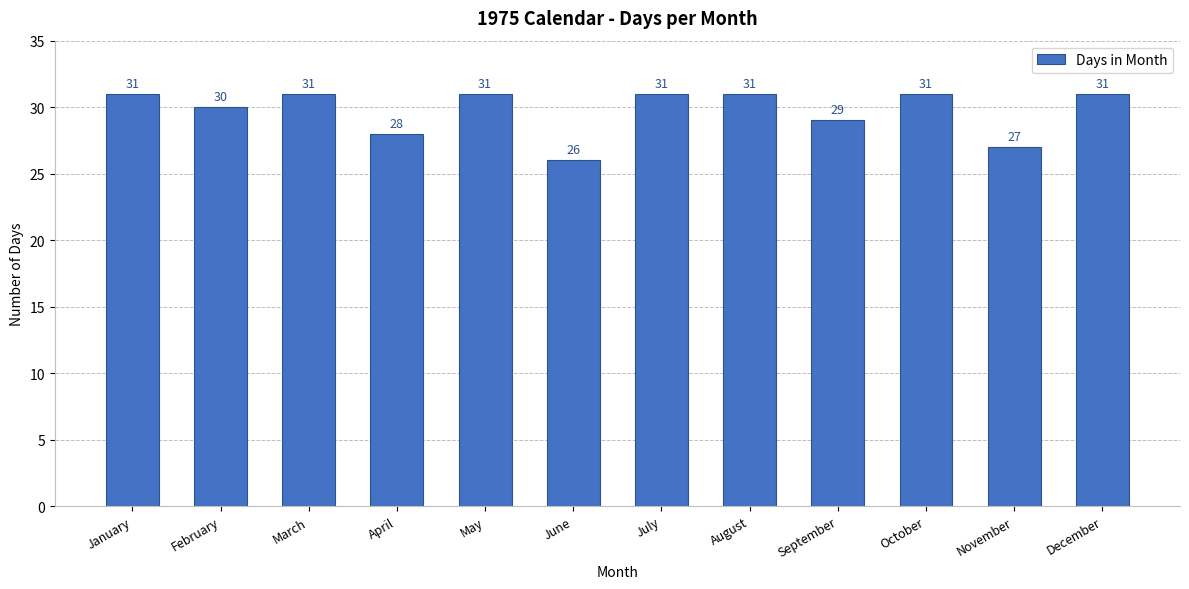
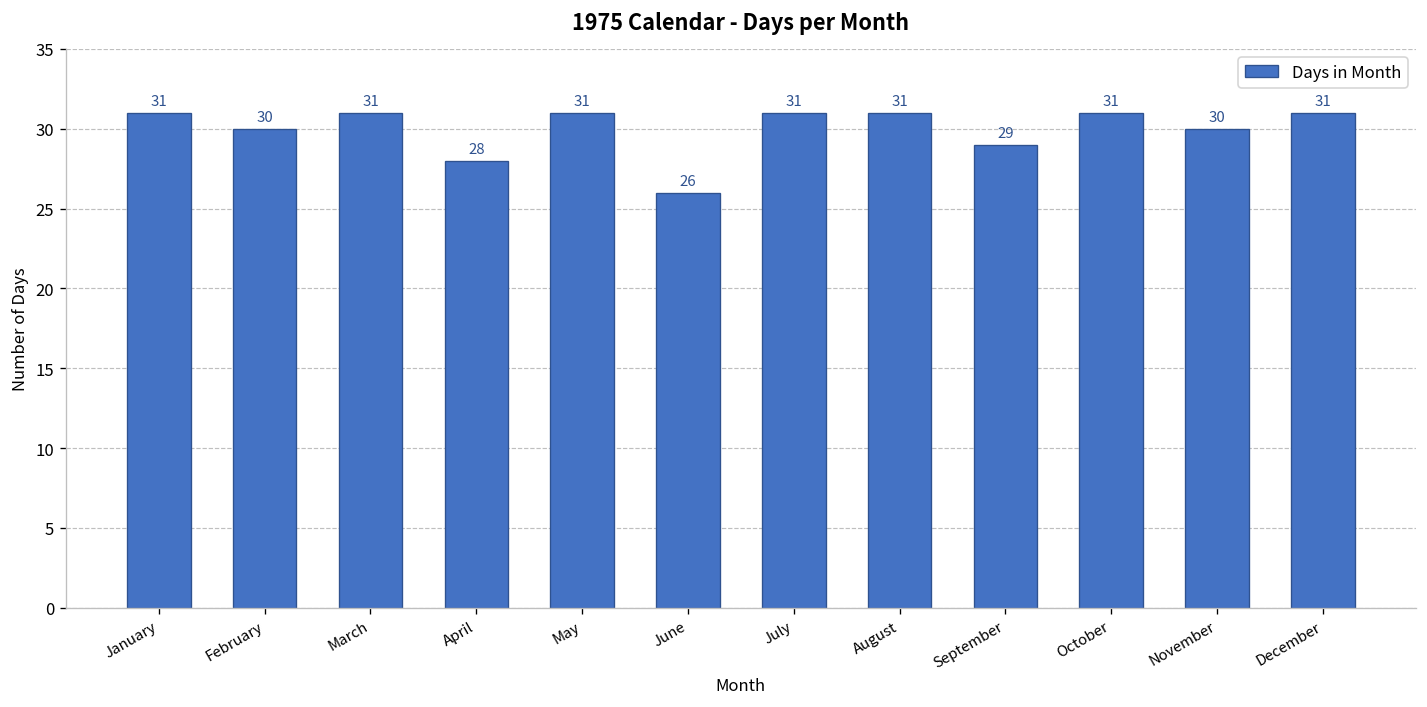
November: 27 -> 30
